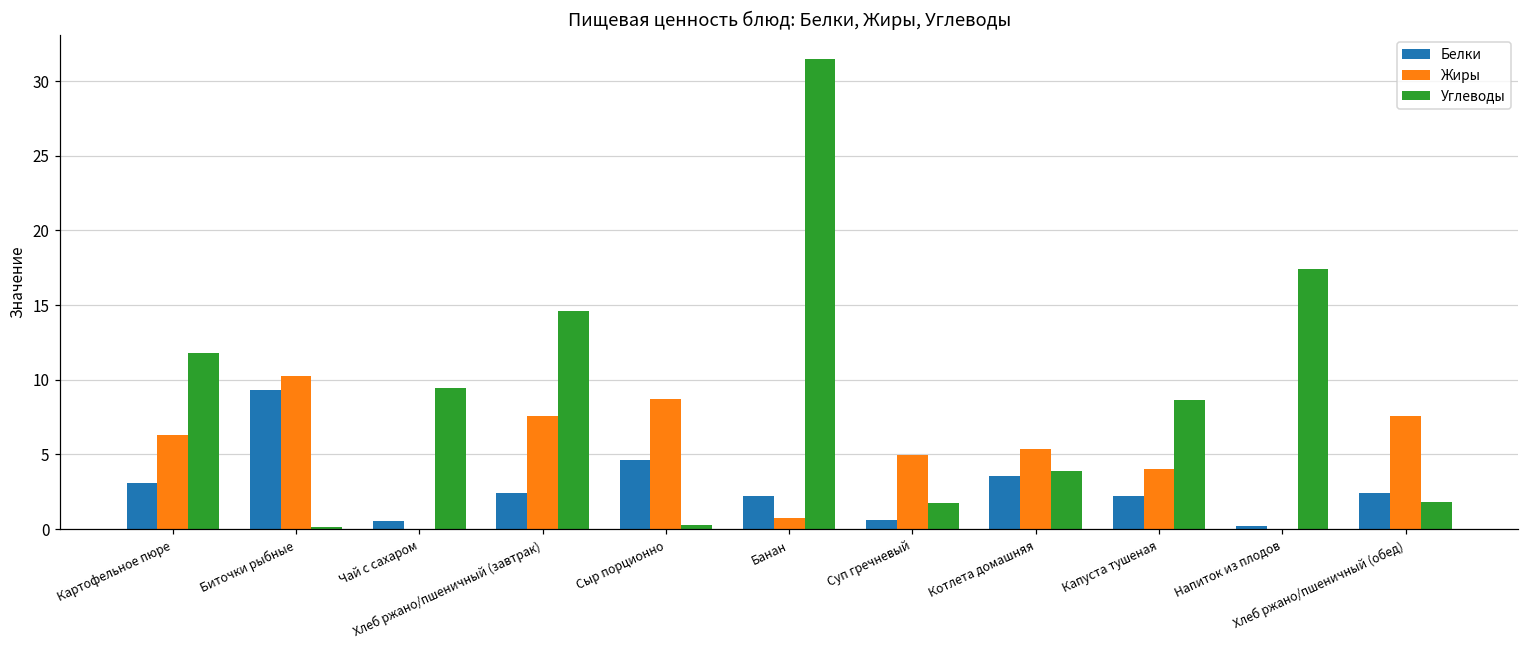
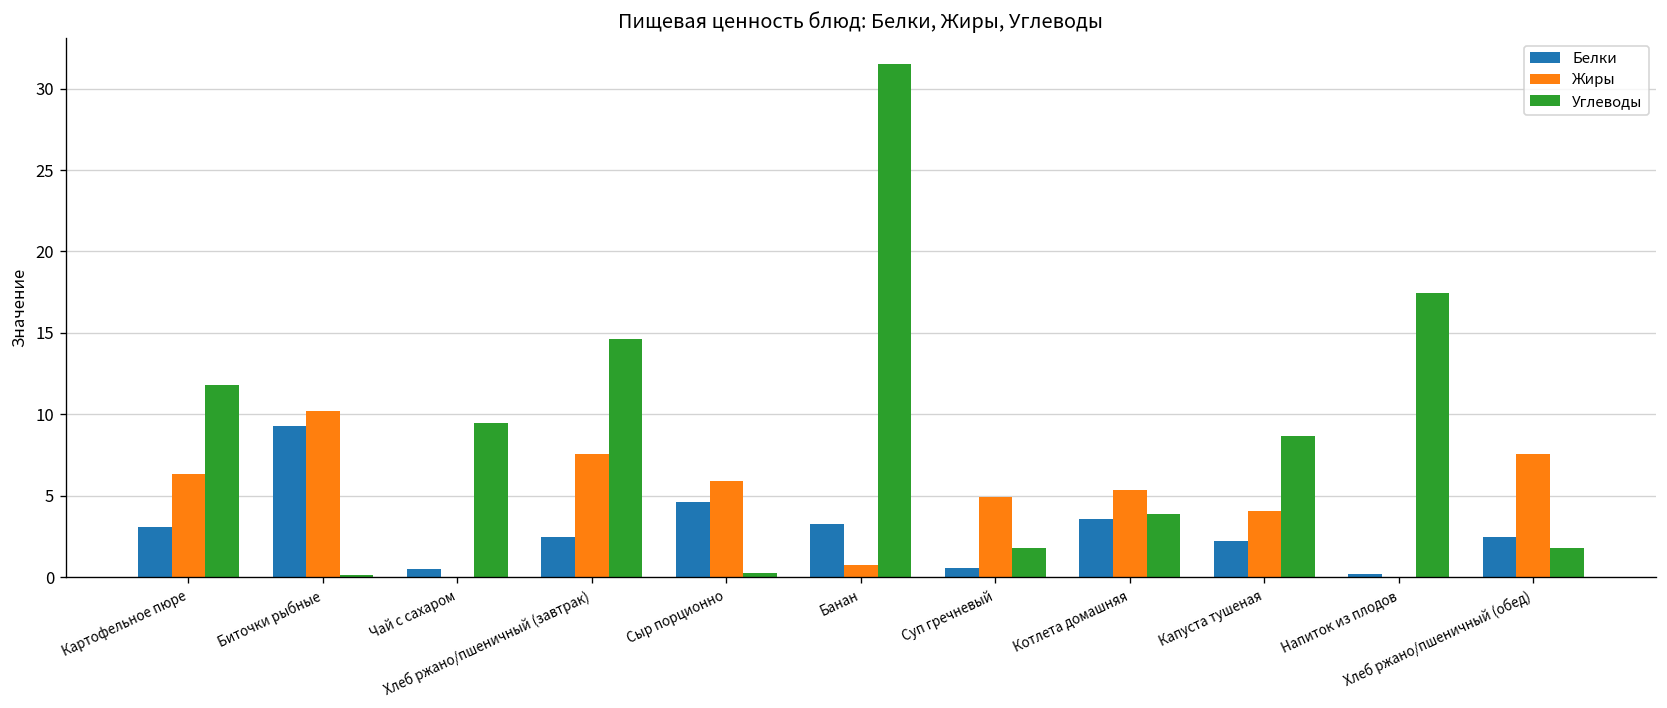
Жиры, Сыр порционно: 8.7 -> 5.9
Белки, Банан: 2.3 -> 3.3
